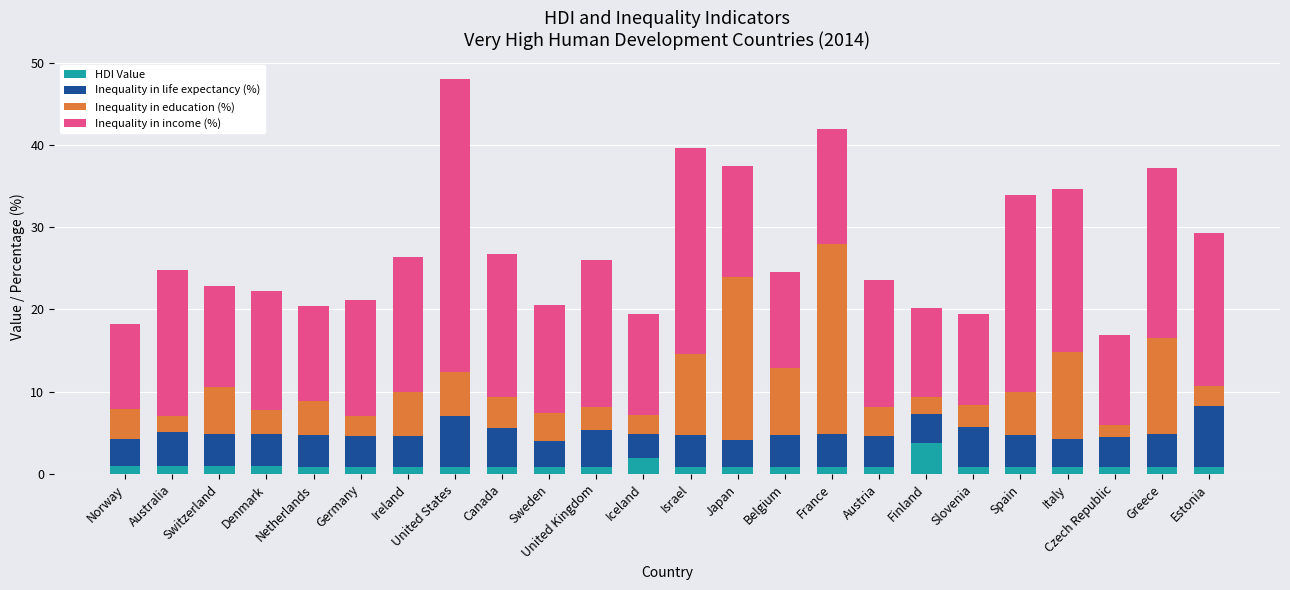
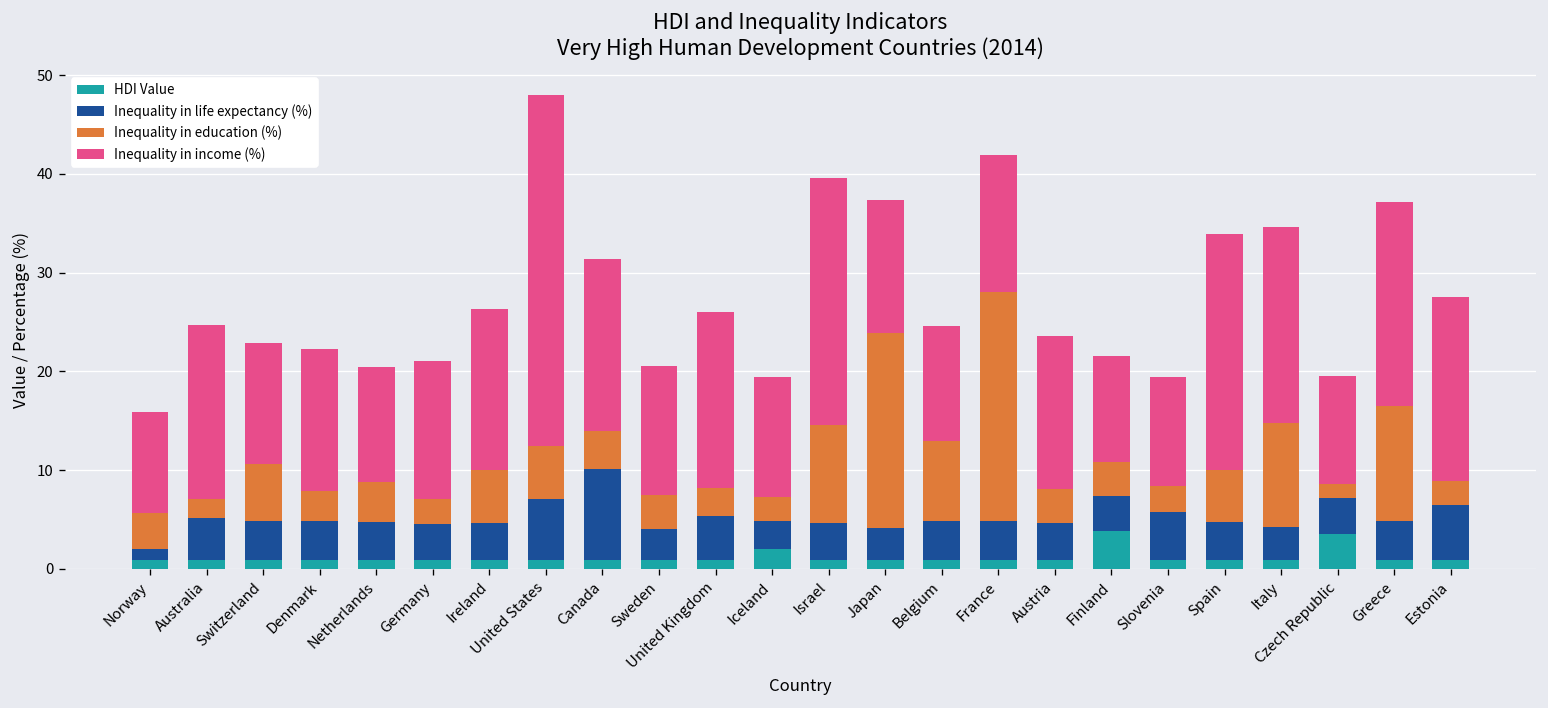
Inequality in life expectancy (%), Norway: 3 -> 1
Inequality in life expectancy (%), Canada: 5 -> 9
Inequality in education (%), Finland: 2 -> 3
HDI Value, Czech Republic: 1 -> 4
Inequality in life expectancy (%), Estonia: 7 -> 6
